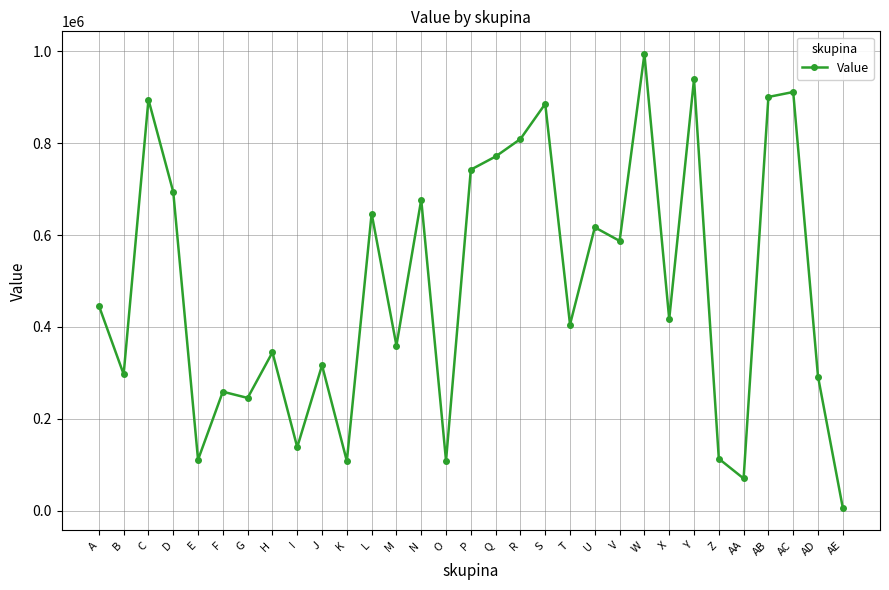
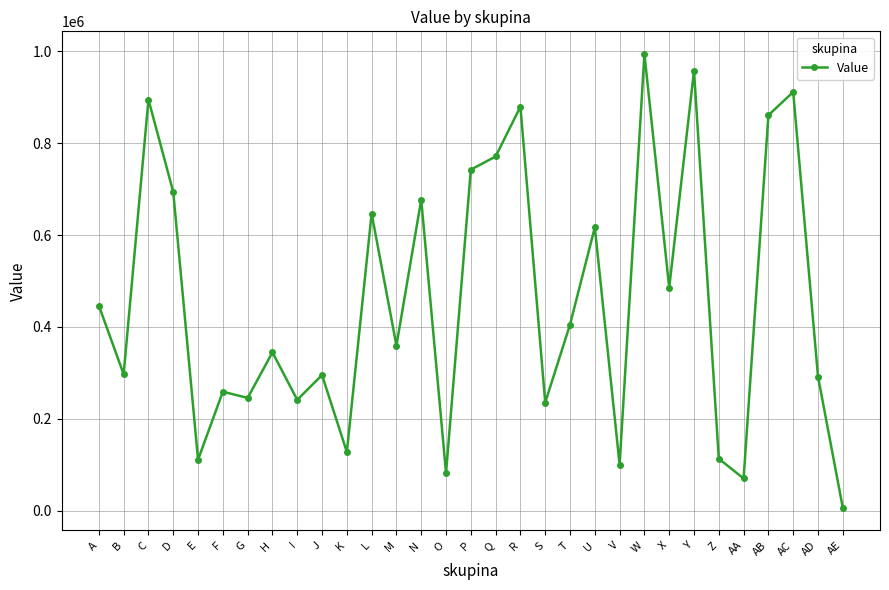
I: 140000 -> 240000
J: 320000 -> 300000
K: 110000 -> 130000
O: 110000 -> 80000
R: 810000 -> 880000
S: 890000 -> 240000
V: 590000 -> 100000
X: 420000 -> 490000
Y: 940000 -> 960000
AB: 900000 -> 860000
